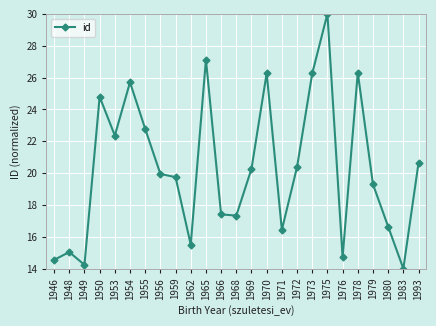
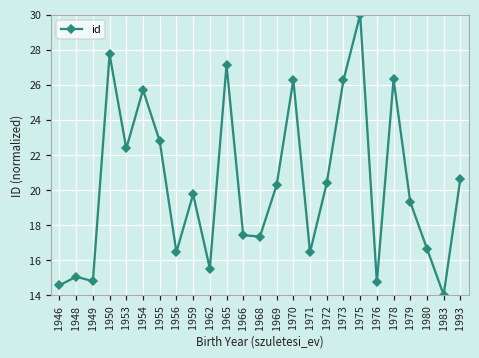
1949: 14.2 -> 14.8
1950: 24.8 -> 27.7
1956: 19.9 -> 16.4
